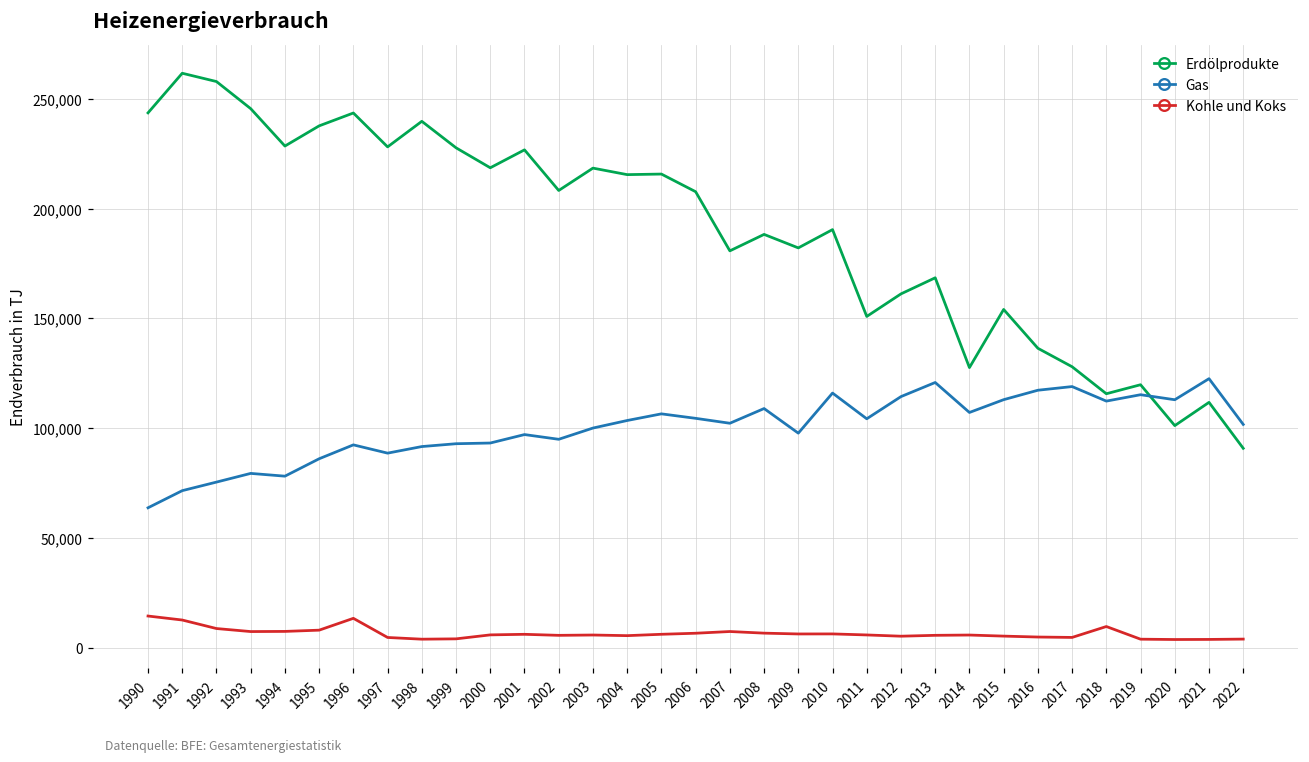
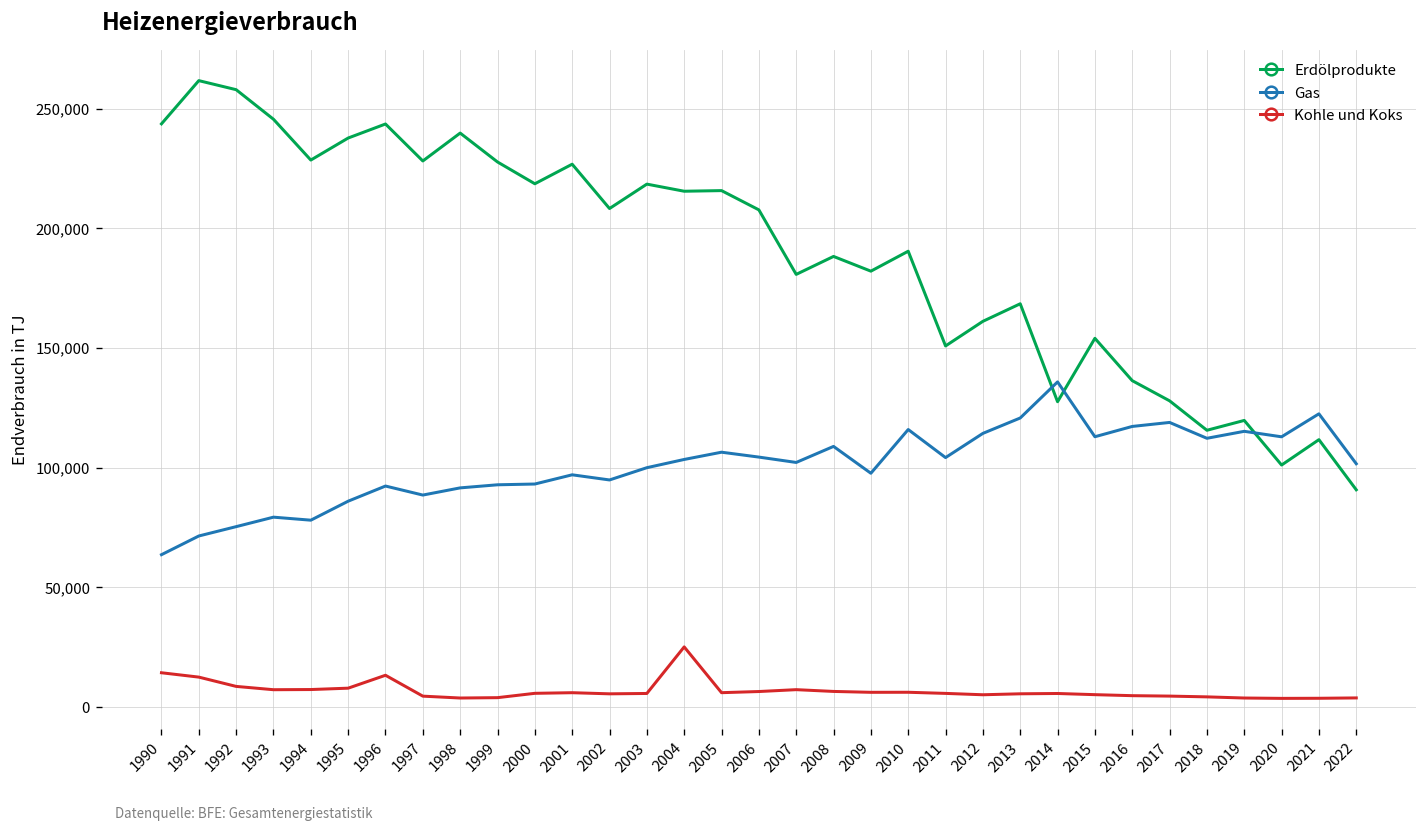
Kohle und Koks, 2004: 5,000 -> 25,000
Gas, 2014: 107,000 -> 136,000
Kohle und Koks, 2018: 10,000 -> 4,000
